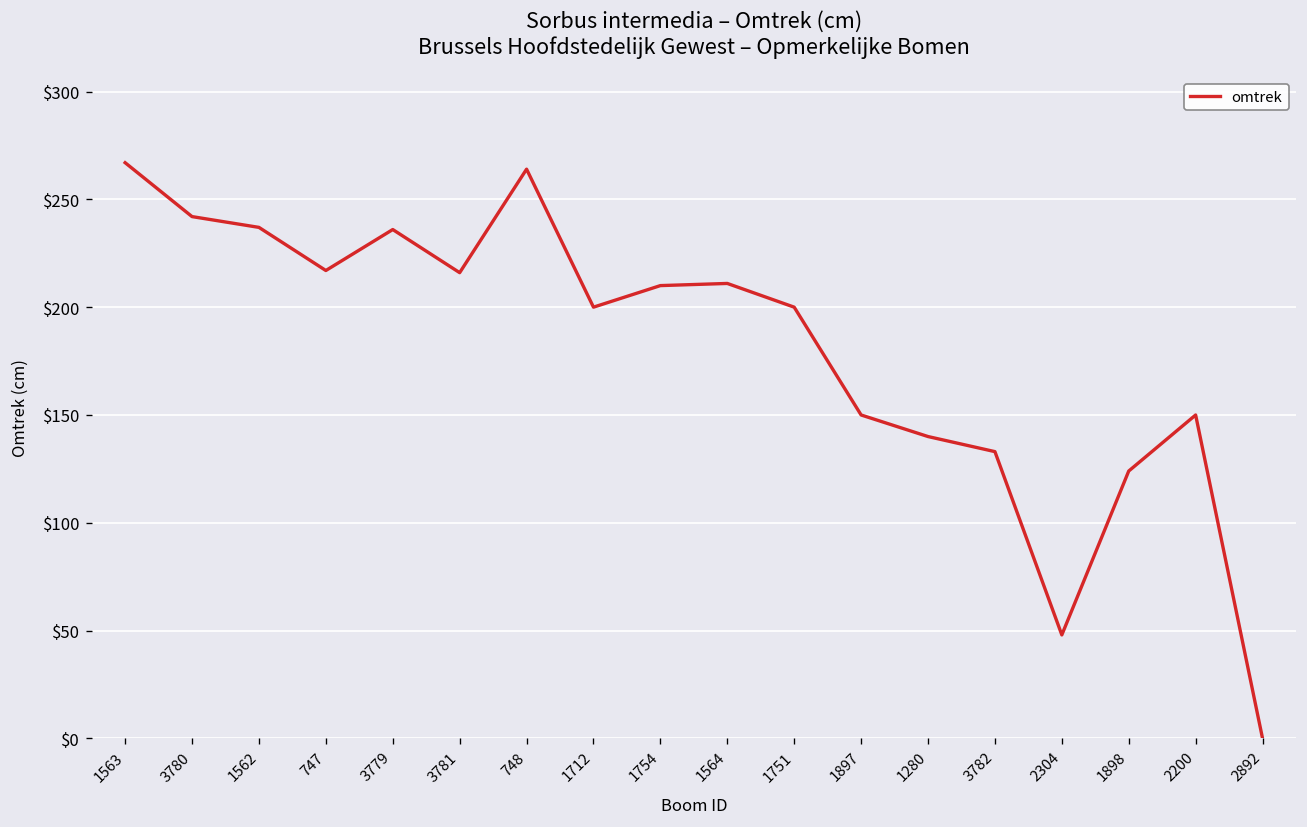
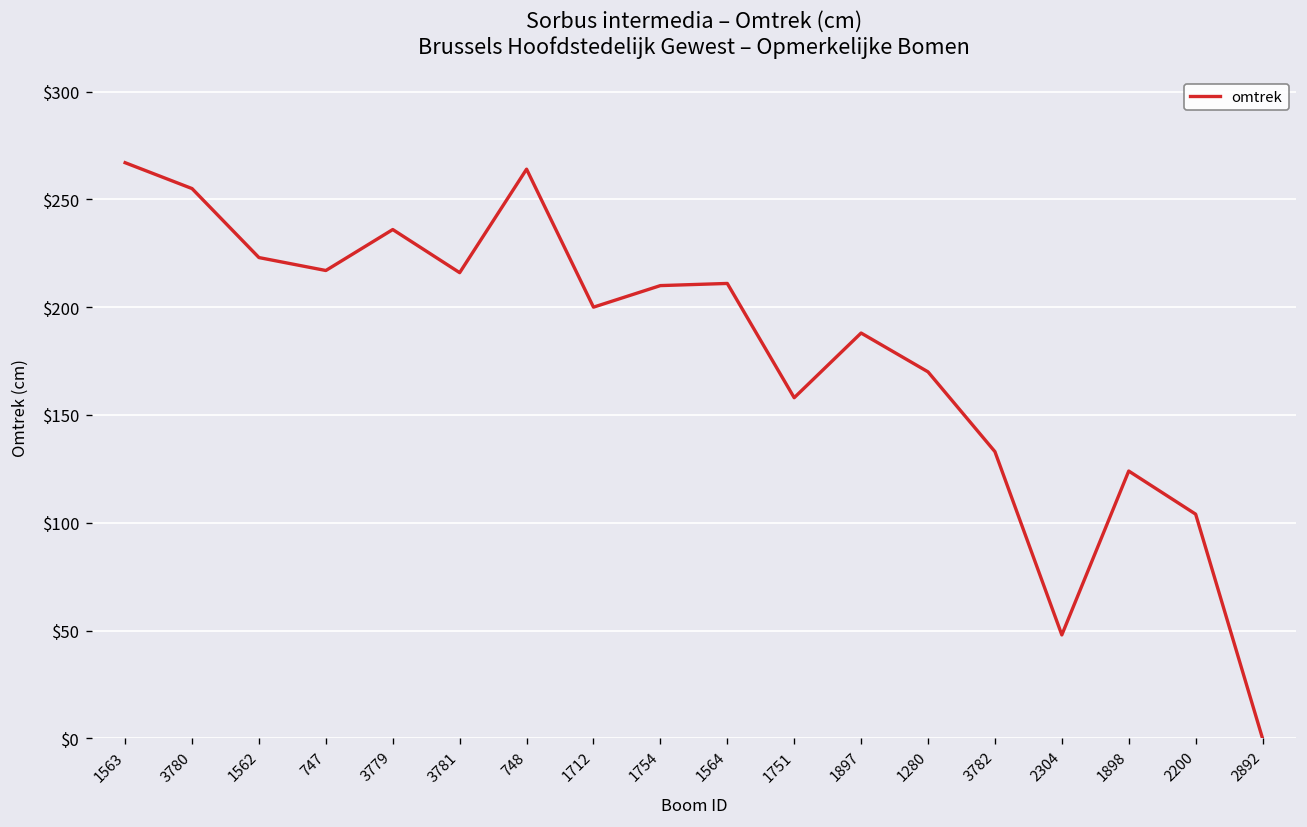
3780: $242 -> $255
1562: $237 -> $223
1751: $200 -> $158
1897: $150 -> $188
1280: $140 -> $170
2200: $150 -> $104
